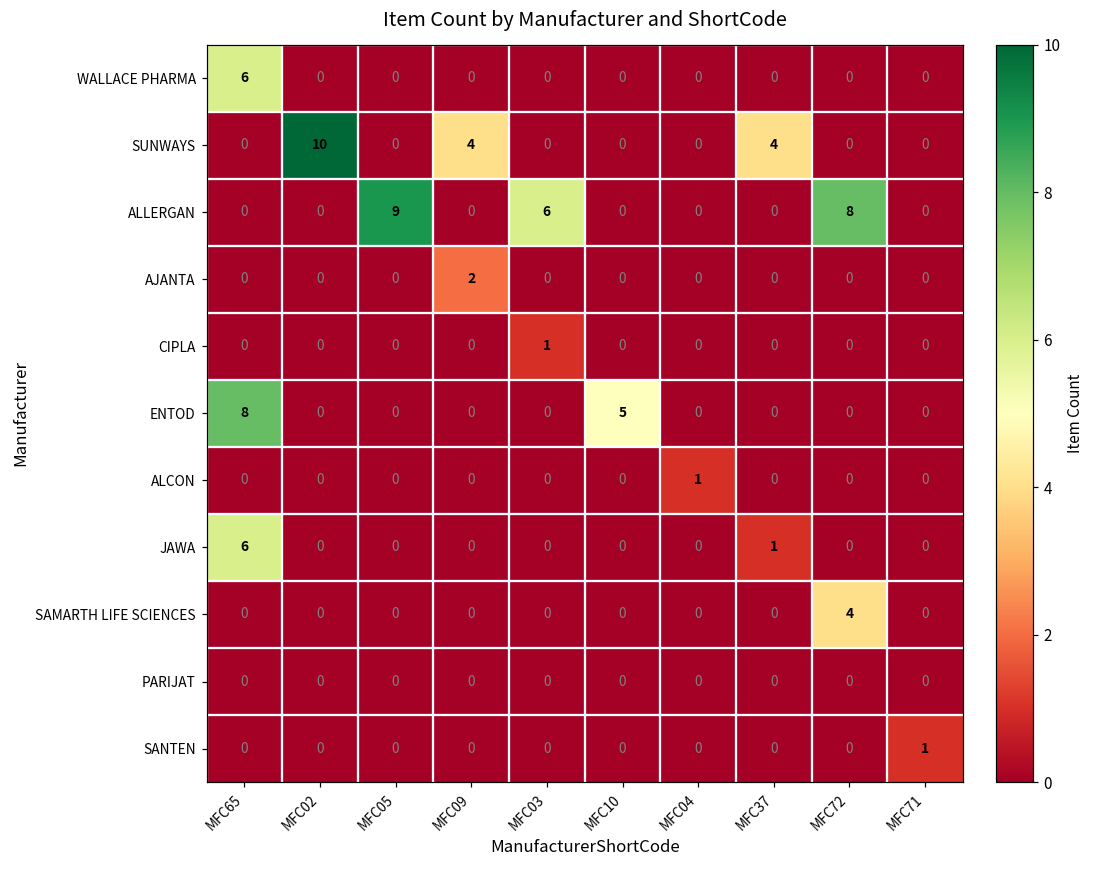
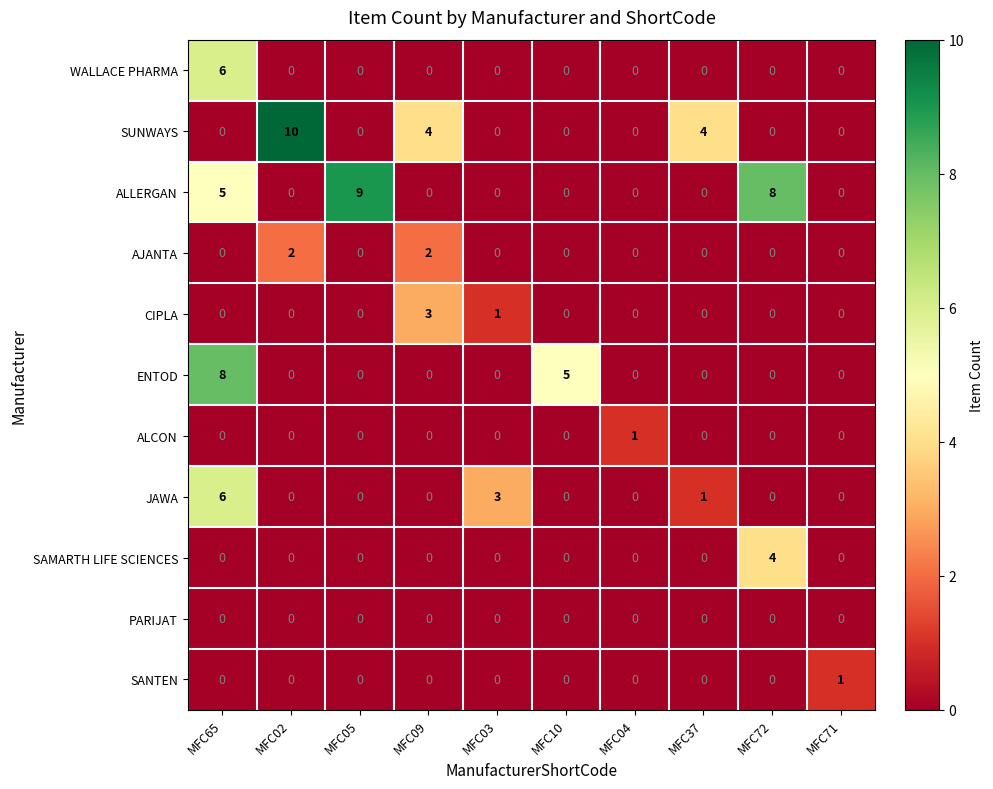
ALLERGAN, MFC65: 0 -> 5
ALLERGAN, MFC03: 6 -> 0
AJANTA, MFC02: 0 -> 2
CIPLA, MFC09: 0 -> 3
JAWA, MFC03: 0 -> 3
